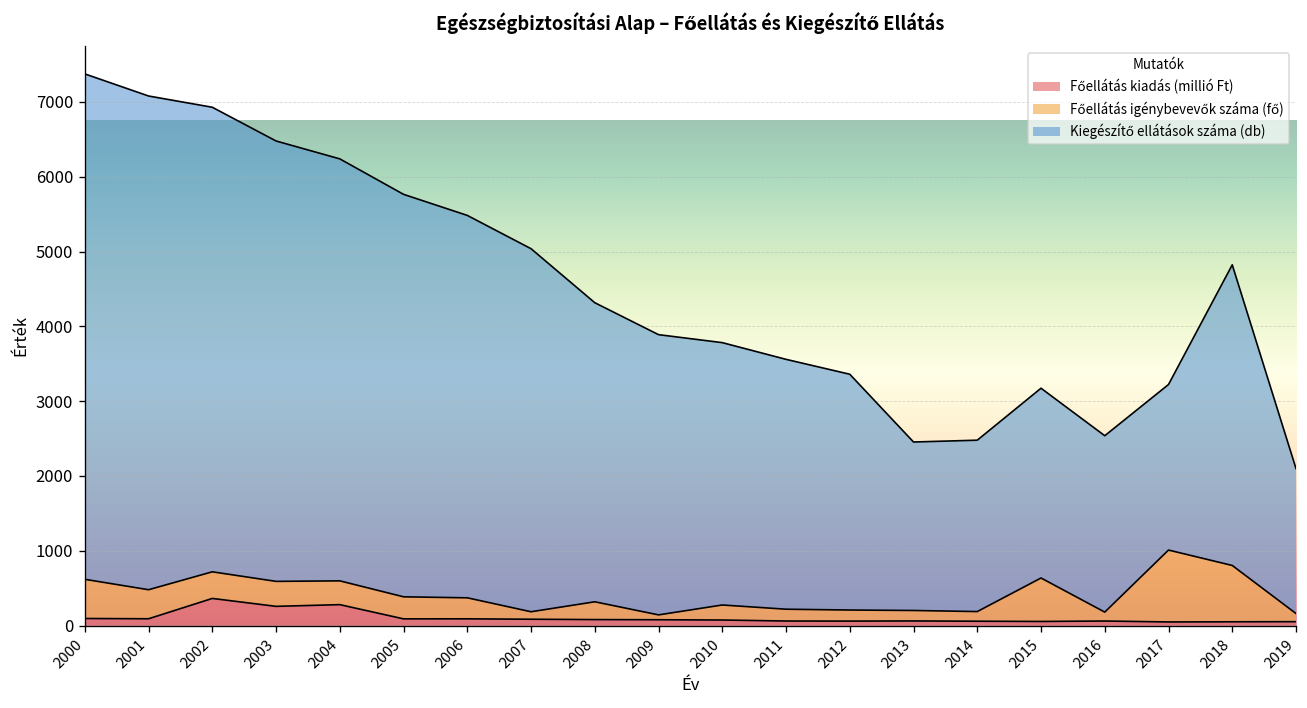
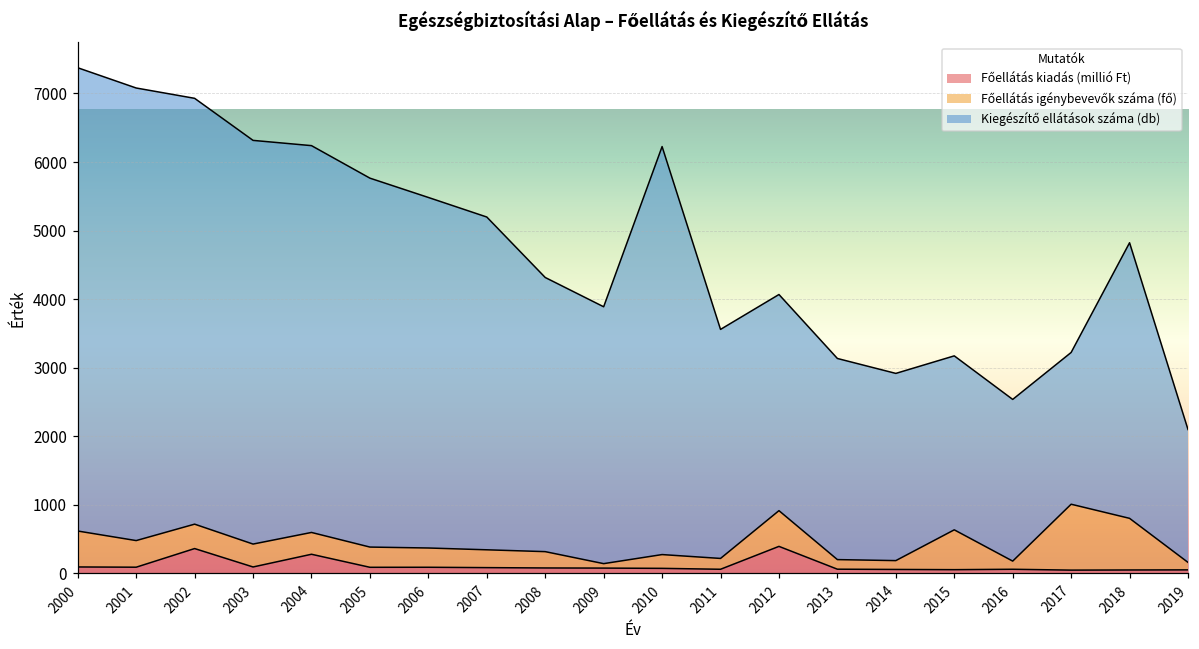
Főellátás kiadás (millió Ft), 2003: 300 -> 100
Főellátás igénybevevők száma (fő), 2007: 100 -> 300
Kiegészítő ellátások száma (db), 2010: 3500 -> 6000
Főellátás kiadás (millió Ft), 2012: 100 -> 400
Főellátás igénybevevők száma (fő), 2012: 100 -> 500
Kiegészítő ellátások száma (db), 2013: 2300 -> 2900
Kiegészítő ellátások száma (db), 2014: 2300 -> 2700
